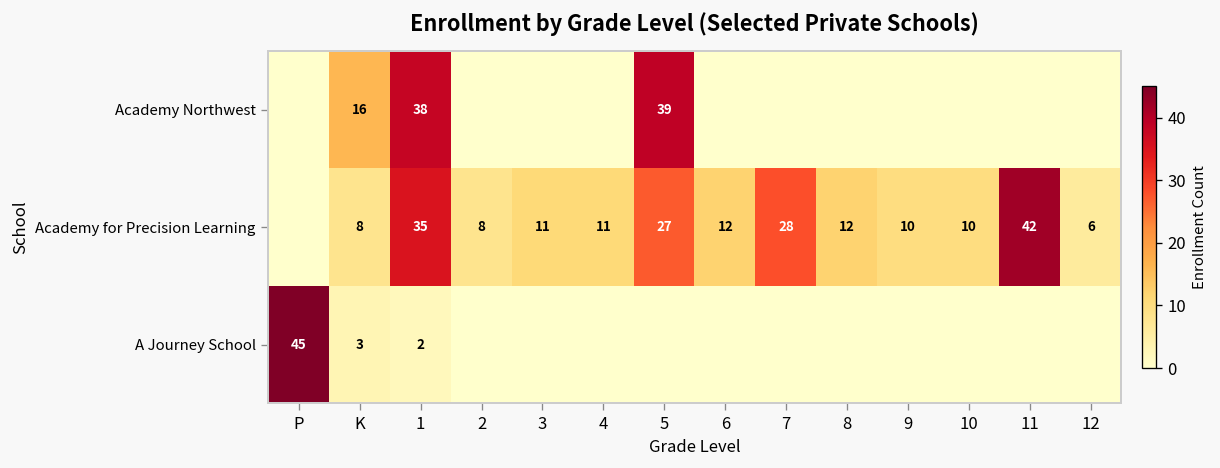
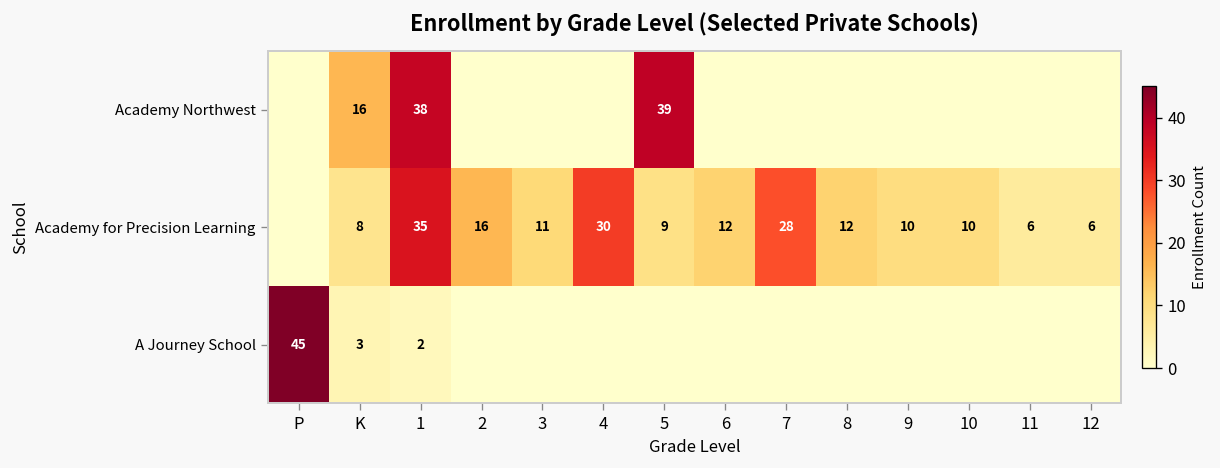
Academy for Precision Learning, 2: 8 -> 16
Academy for Precision Learning, 4: 11 -> 30
Academy for Precision Learning, 5: 27 -> 9
Academy for Precision Learning, 11: 42 -> 6
